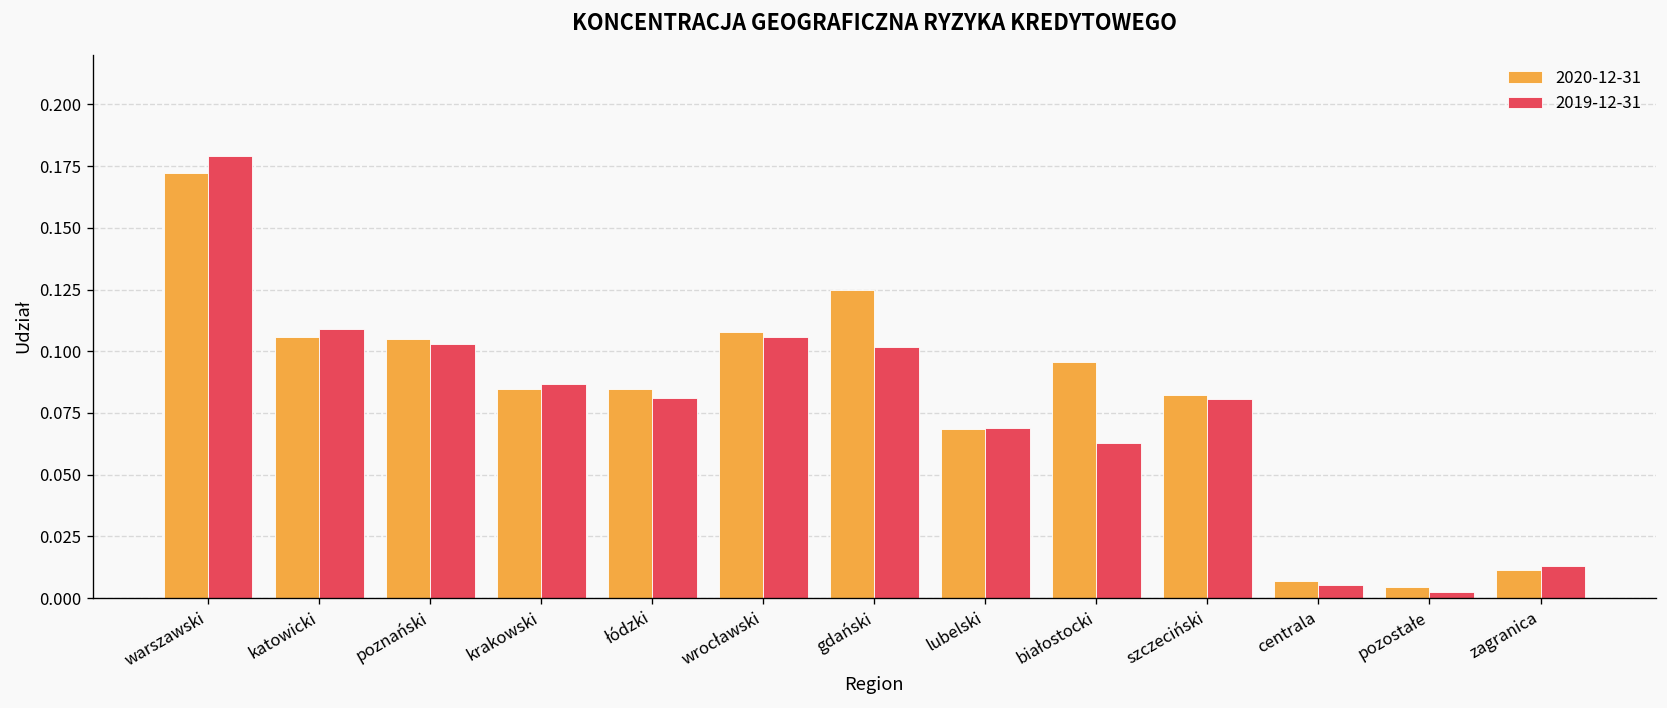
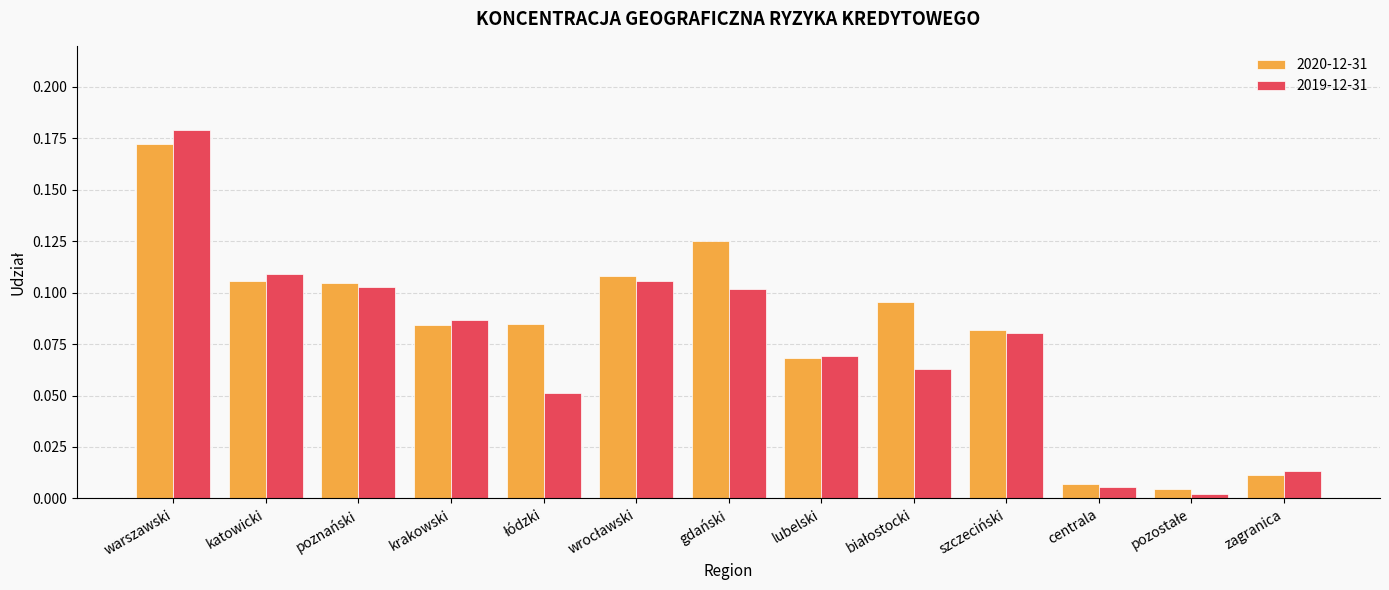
2019-12-31, łódzki: 0.081 -> 0.051
